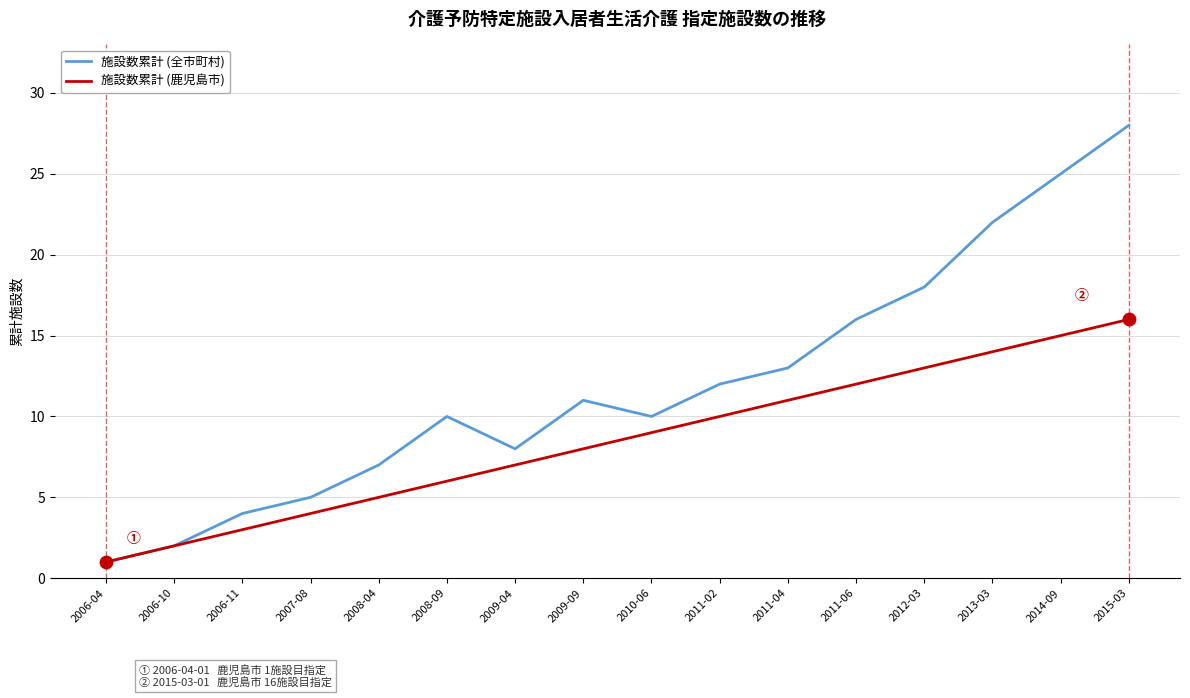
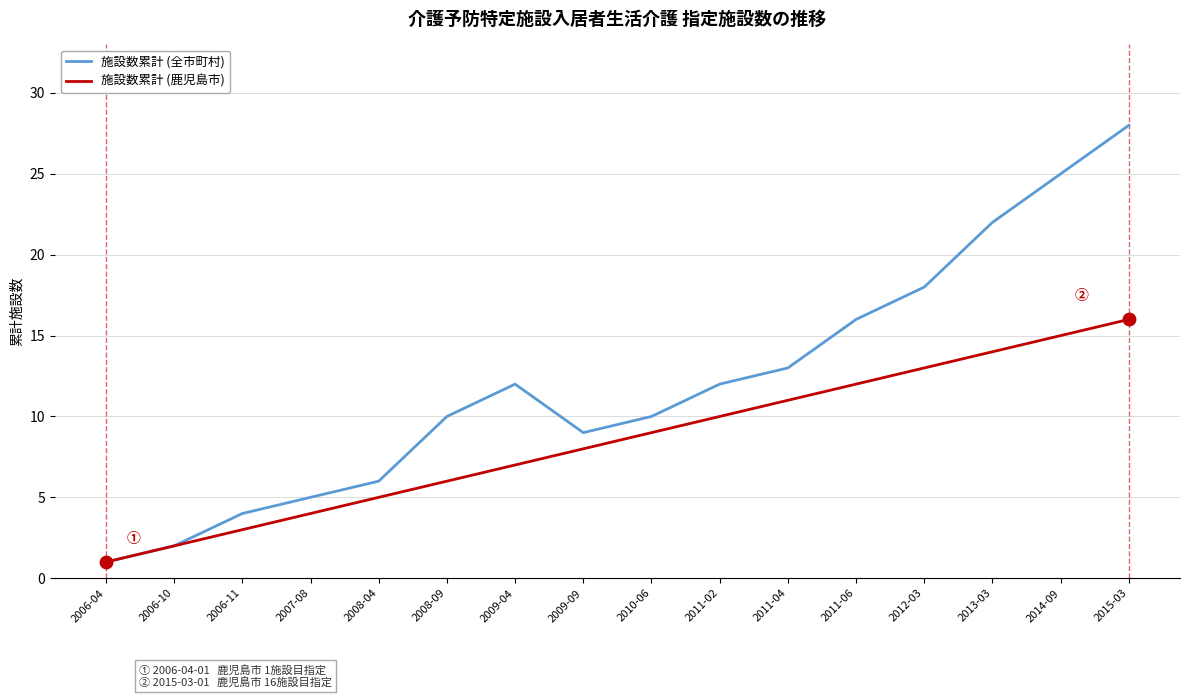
施設数累計 (全市町村), 2008-04: 7 -> 6
施設数累計 (全市町村), 2009-04: 8 -> 12
施設数累計 (全市町村), 2009-09: 11 -> 9
